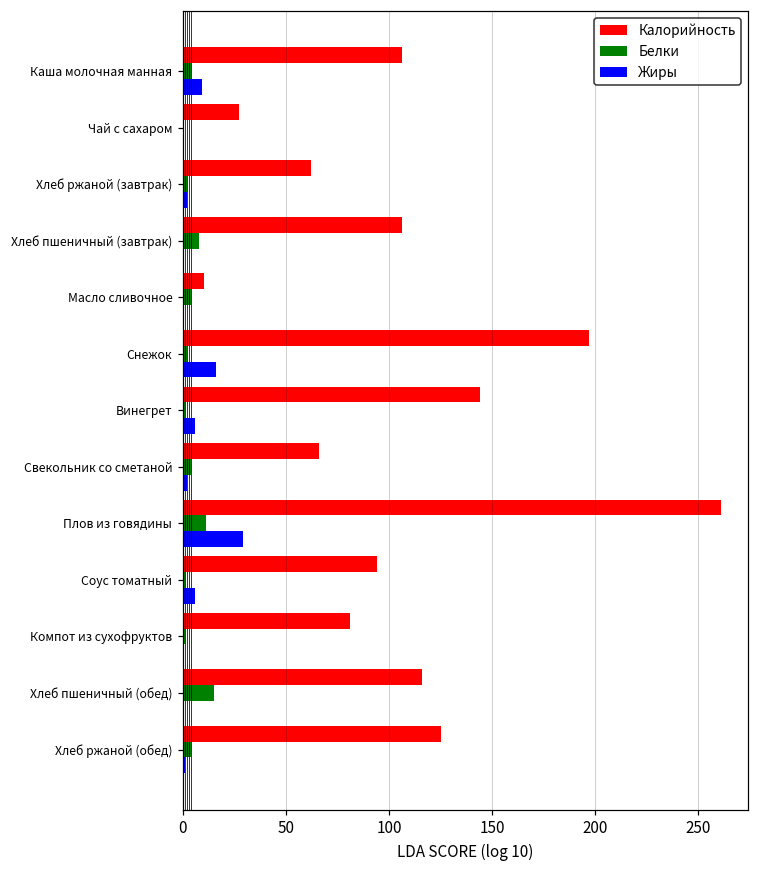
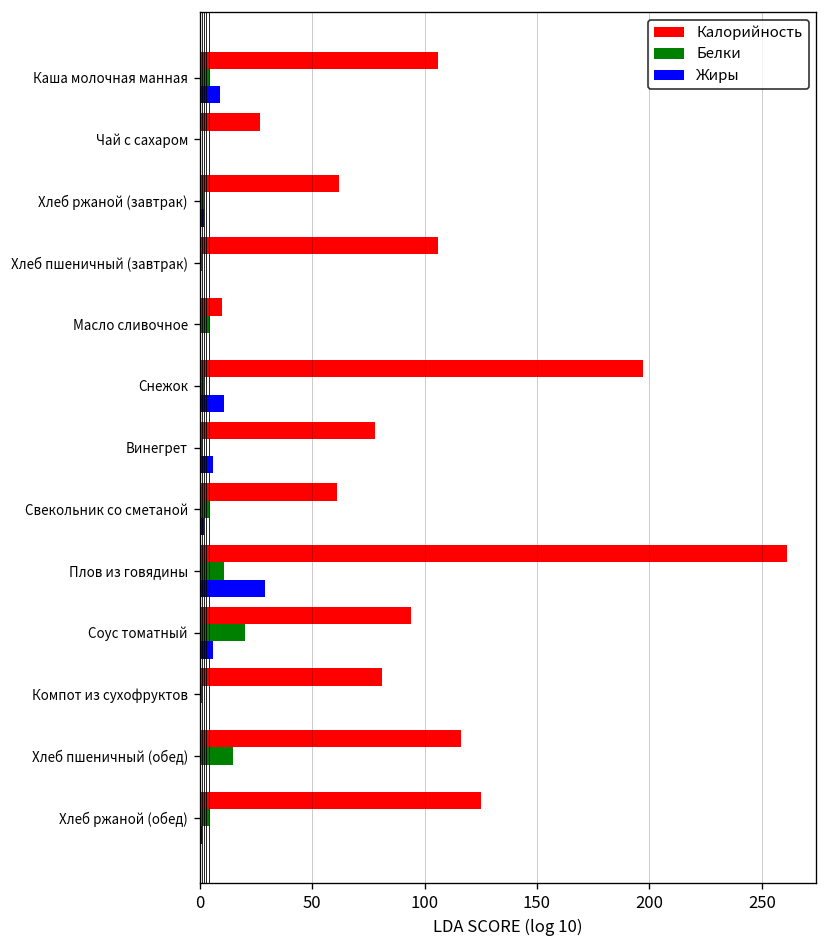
Белки, Хлеб пшеничный (завтрак): 8 -> 1
Жиры, Снежок: 16 -> 11
Калорийность, Винегрет: 144 -> 78
Калорийность, Свекольник со сметаной: 66 -> 61
Белки, Соус томатный: 1 -> 20
